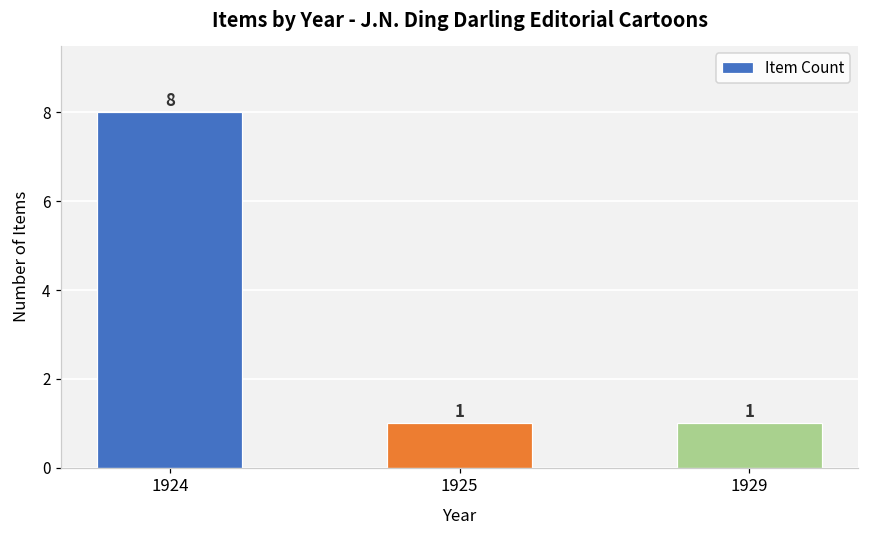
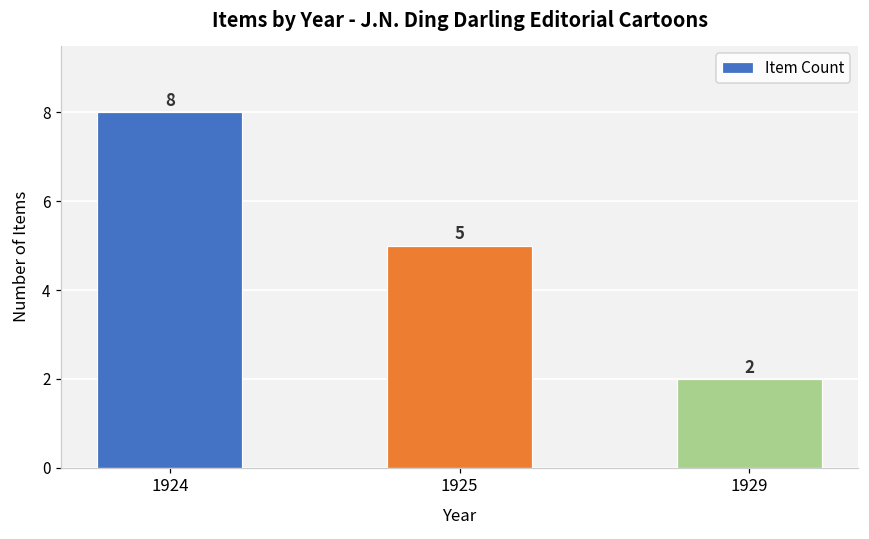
1925: 1 -> 5
1929: 1 -> 2
